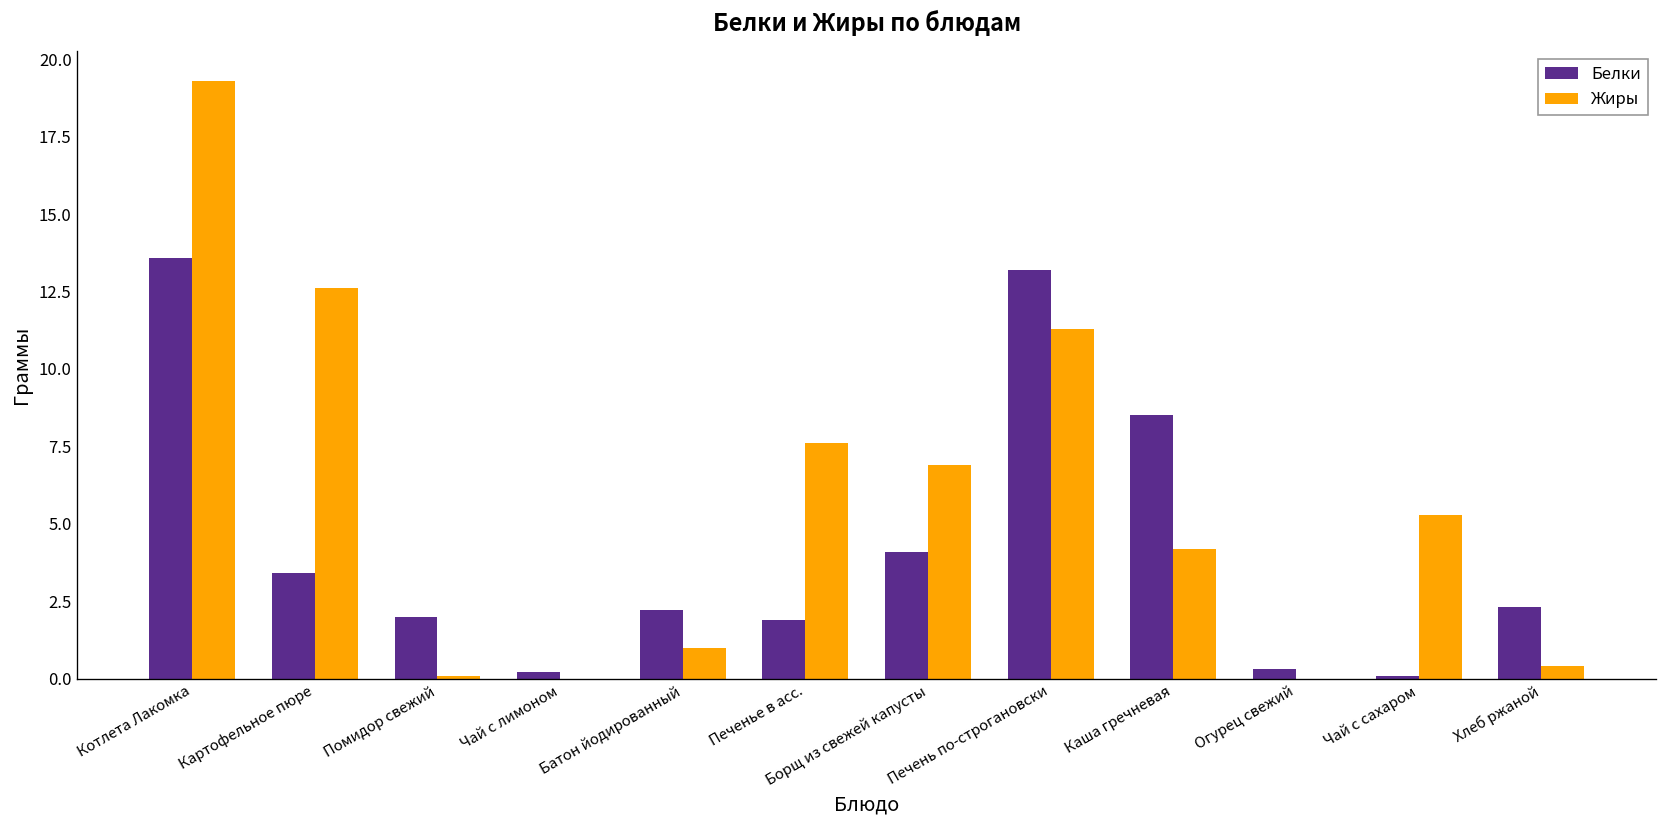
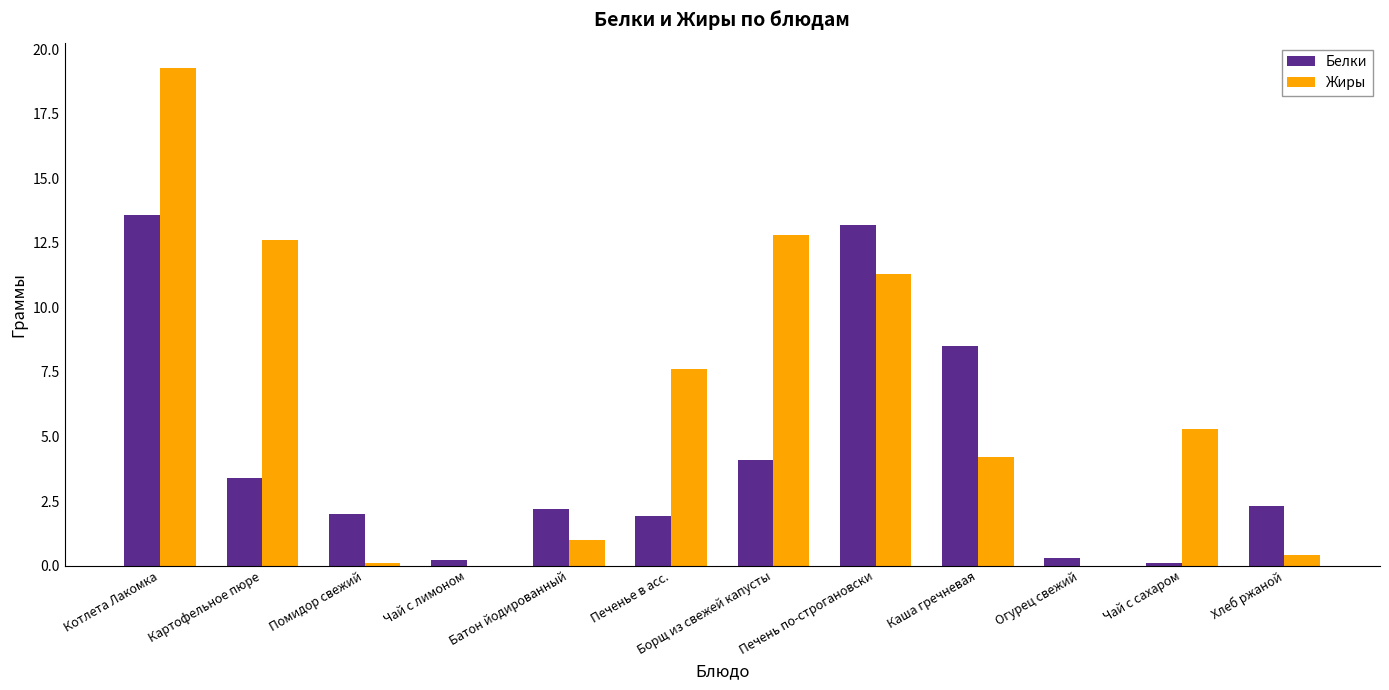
Жиры, Борщ из свежей капусты: 6.9 -> 12.8
